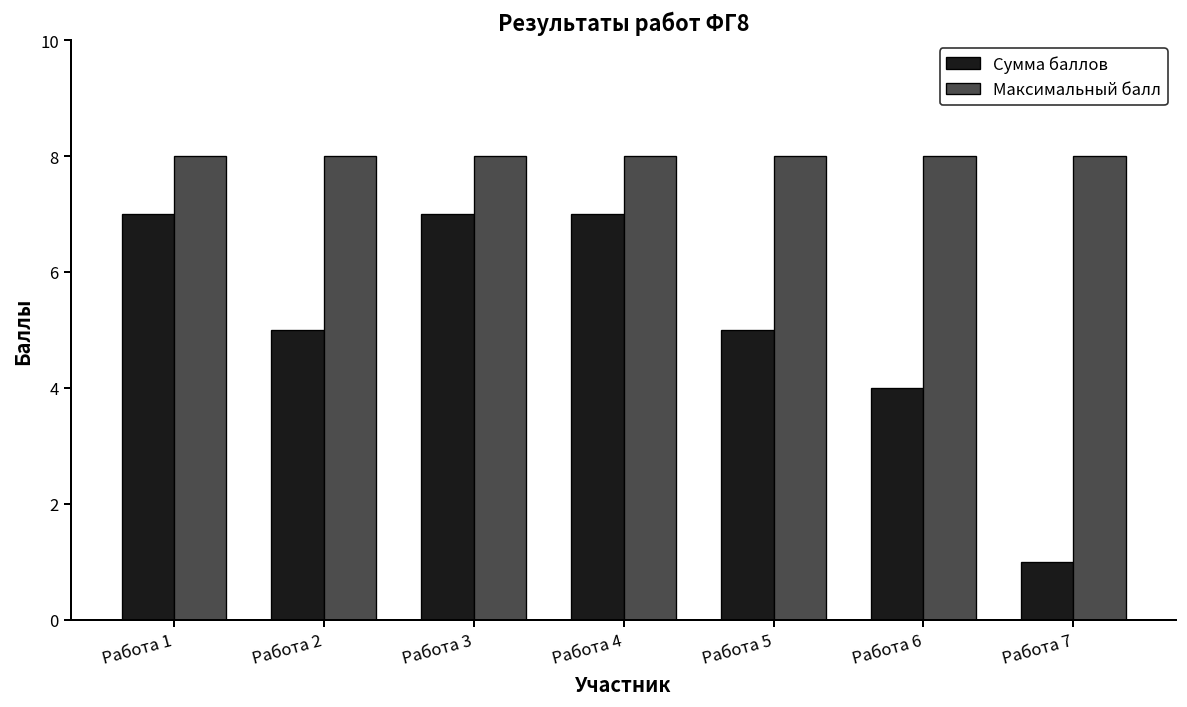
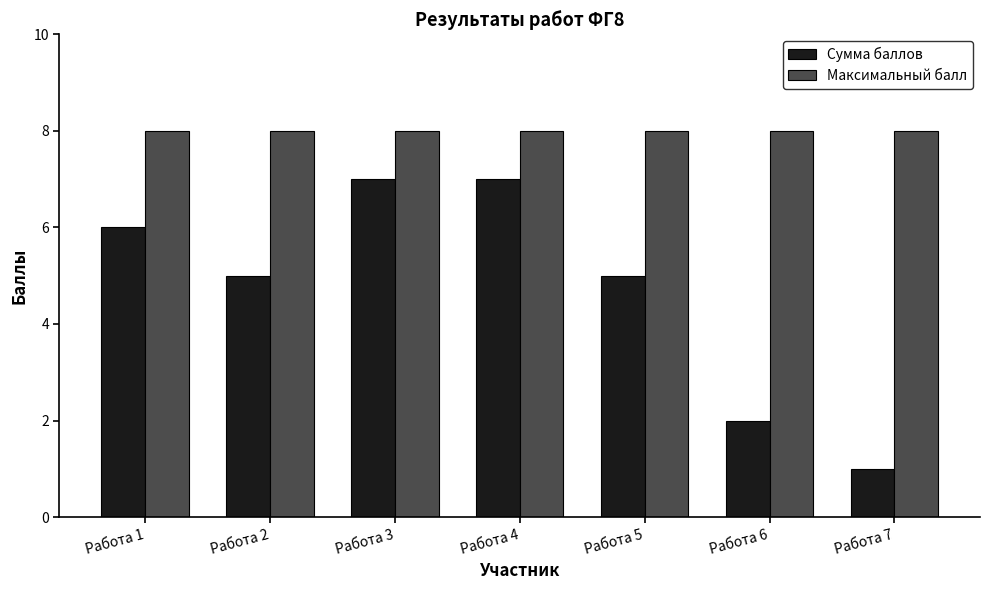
Сумма баллов, Работа 1: 7 -> 6
Сумма баллов, Работа 6: 4 -> 2
